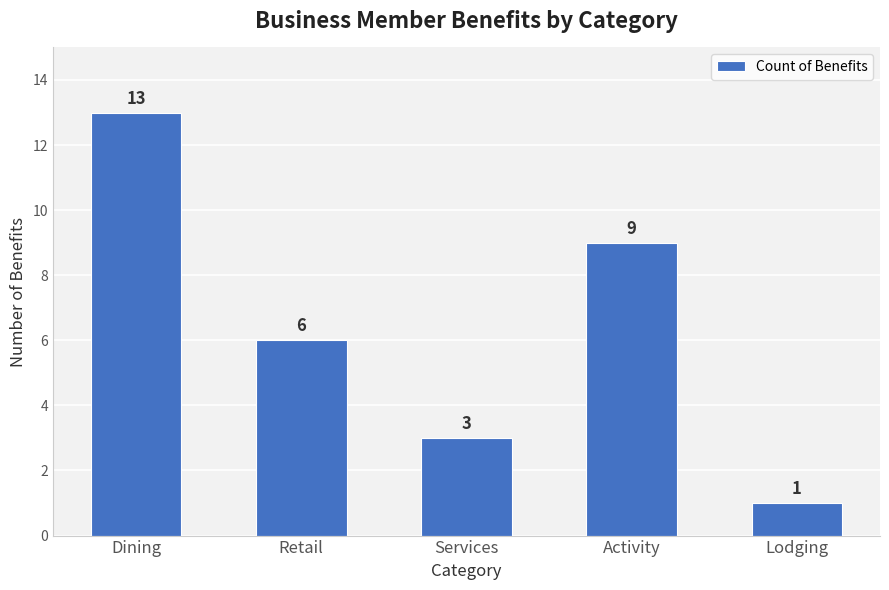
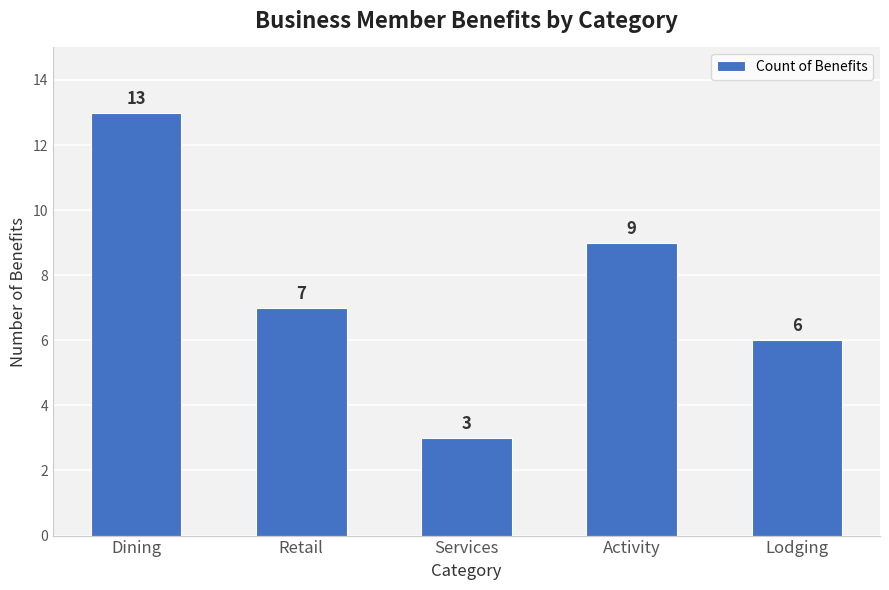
Retail: 6 -> 7
Lodging: 1 -> 6
